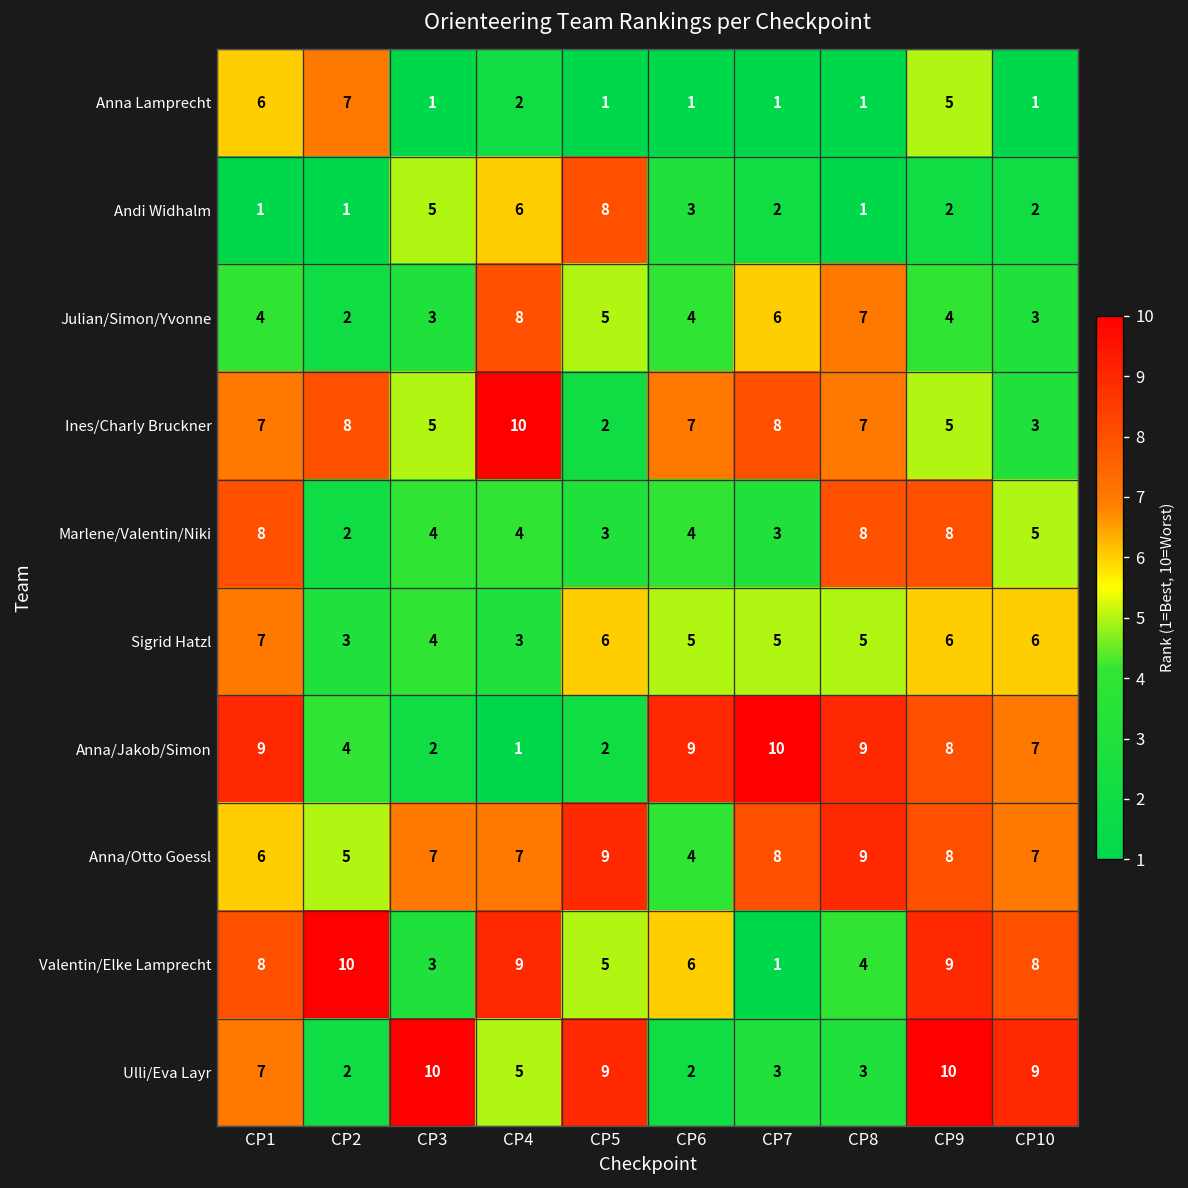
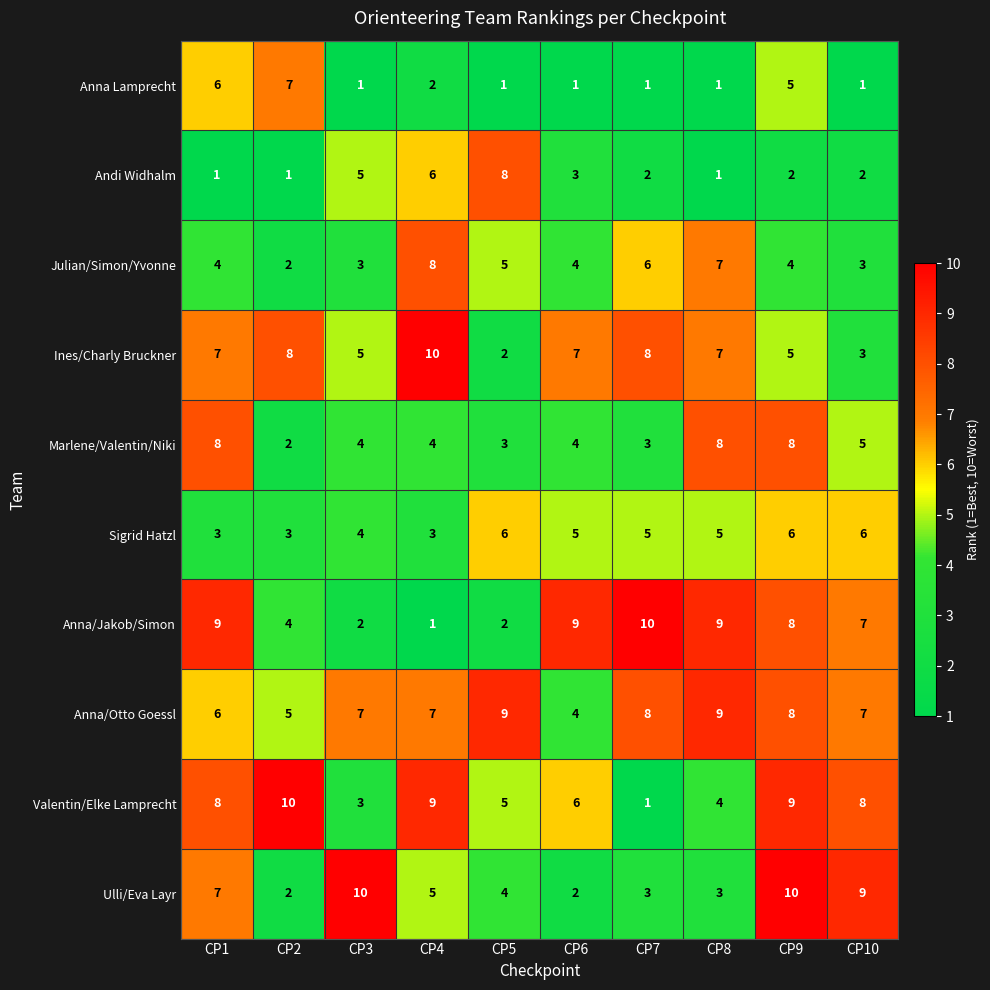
Sigrid Hatzl, CP1: 7 -> 3
Ulli/Eva Layr, CP5: 9 -> 4
